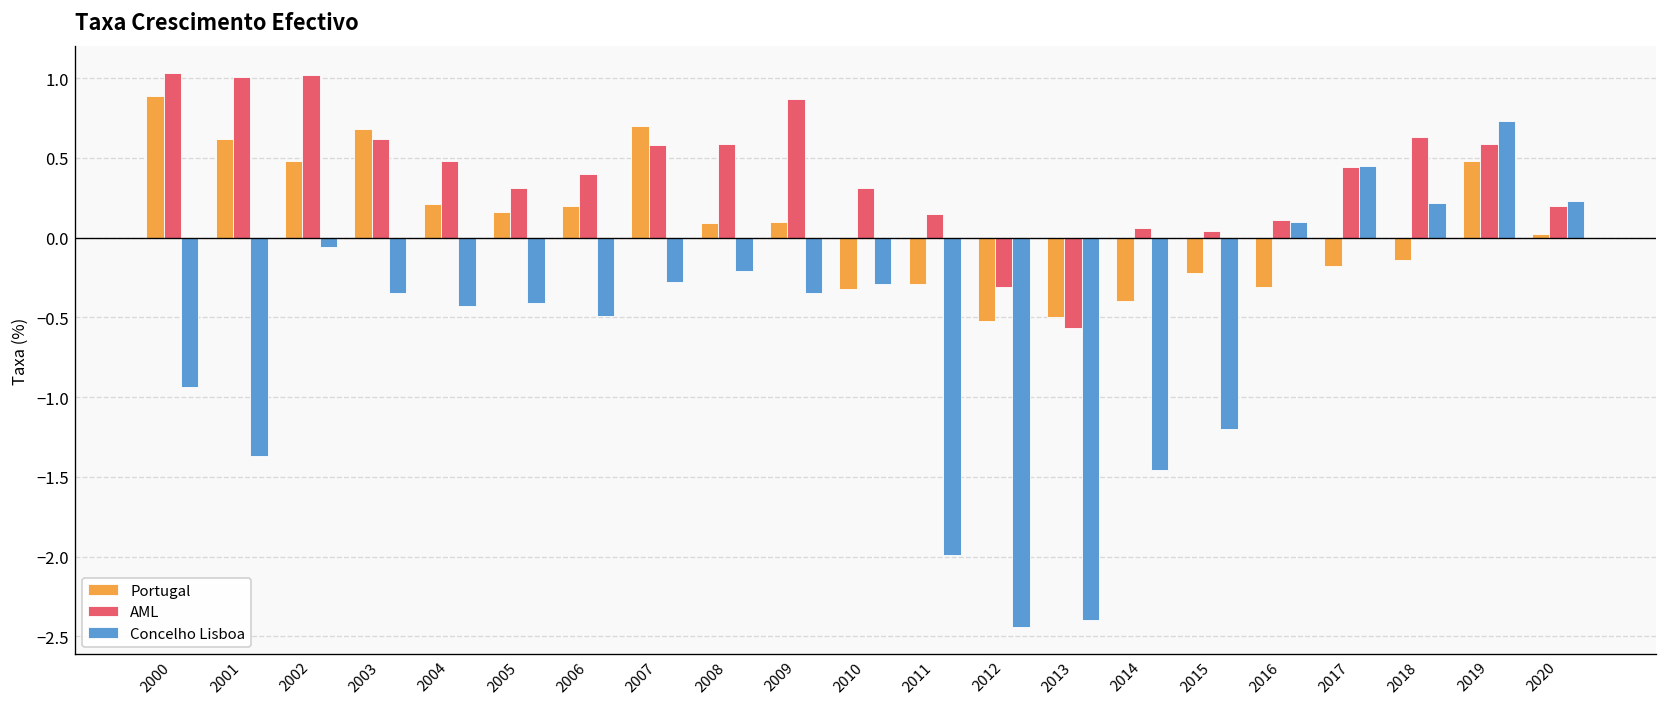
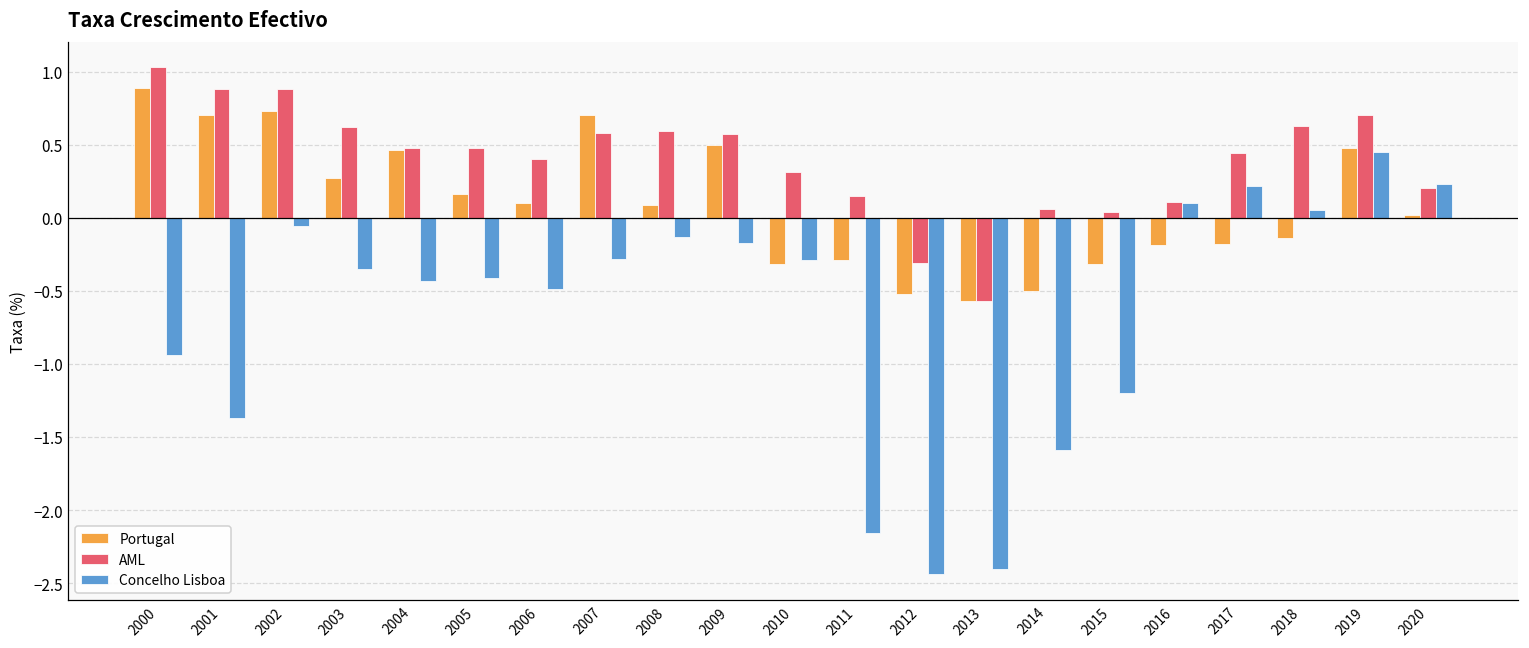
Portugal, 2001: 0.62 -> 0.70
AML, 2001: 1.01 -> 0.88
Portugal, 2002: 0.48 -> 0.73
AML, 2002: 1.02 -> 0.88
Portugal, 2003: 0.68 -> 0.27
Portugal, 2004: 0.21 -> 0.46
AML, 2005: 0.31 -> 0.48
Portugal, 2006: 0.2 -> 0.1
Concelho Lisboa, 2008: -0.21 -> -0.13
Portugal, 2009: 0.1 -> 0.5
AML, 2009: 0.87 -> 0.57
Concelho Lisboa, 2009: -0.35 -> -0.17
Concelho Lisboa, 2011: -1.99 -> -2.16
Portugal, 2013: -0.50 -> -0.57
Portugal, 2014: -0.4 -> -0.5
Concelho Lisboa, 2014: -1.46 -> -1.59
Portugal, 2015: -0.22 -> -0.32
Portugal, 2016: -0.31 -> -0.19
Concelho Lisboa, 2017: 0.45 -> 0.22
Concelho Lisboa, 2018: 0.22 -> 0.05
AML, 2019: 0.59 -> 0.70
Concelho Lisboa, 2019: 0.73 -> 0.45
